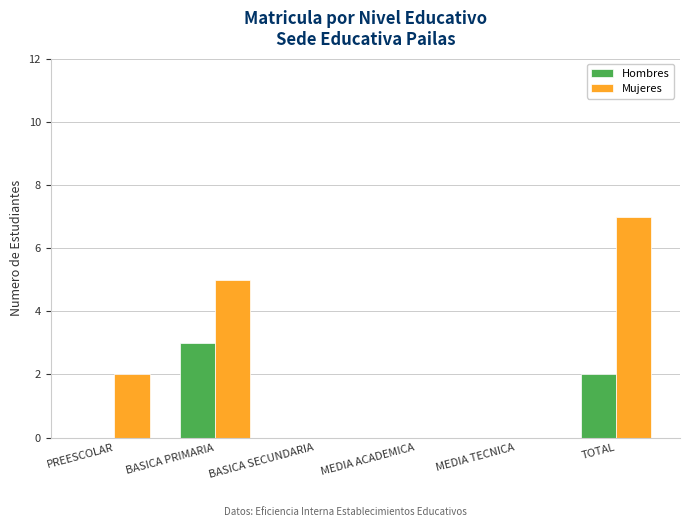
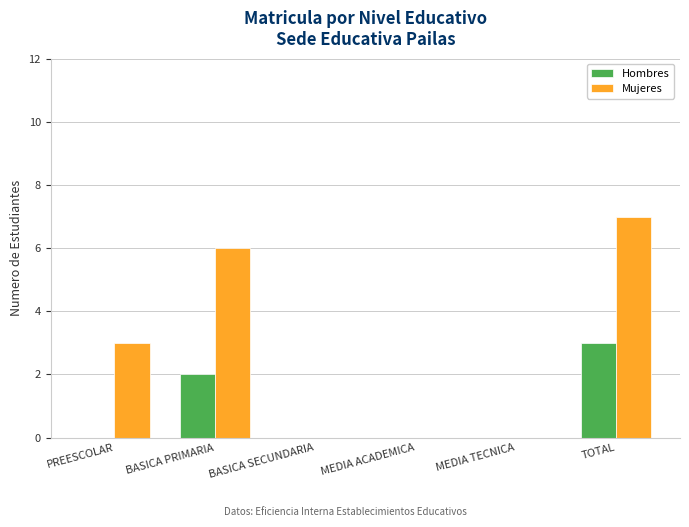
Mujeres, PREESCOLAR: 2 -> 3
Hombres, BASICA PRIMARIA: 3 -> 2
Mujeres, BASICA PRIMARIA: 5 -> 6
Hombres, TOTAL: 2 -> 3
